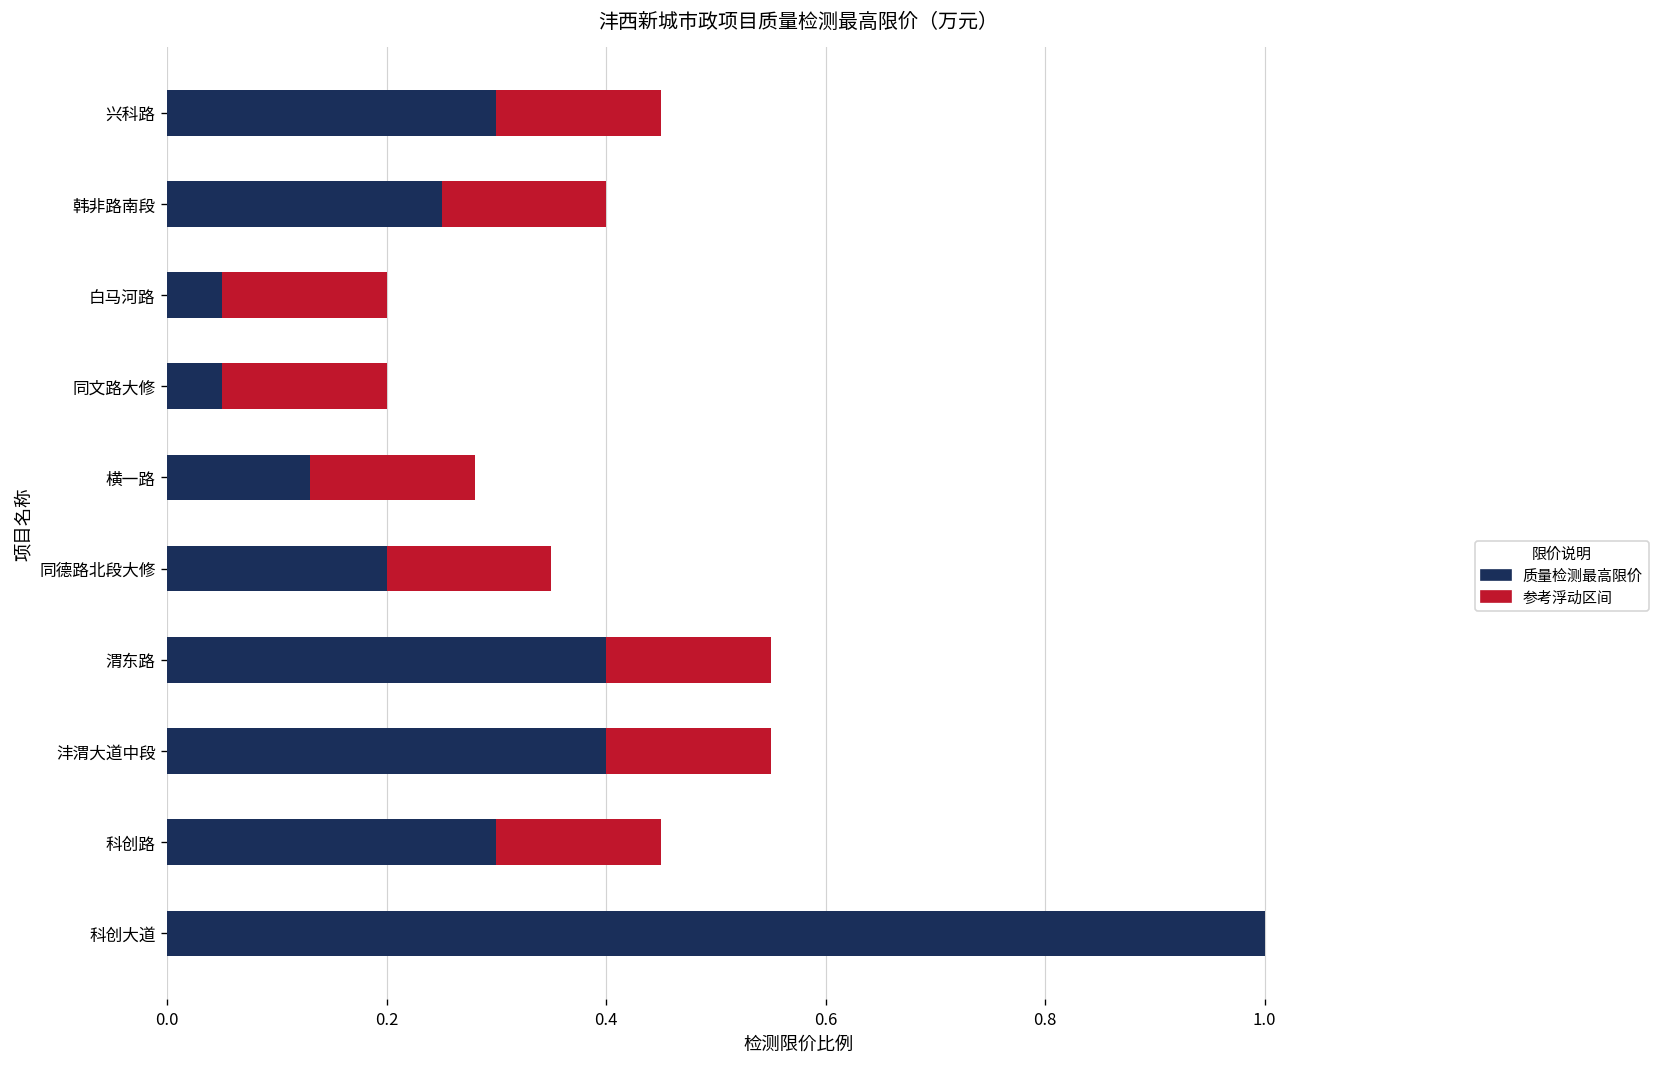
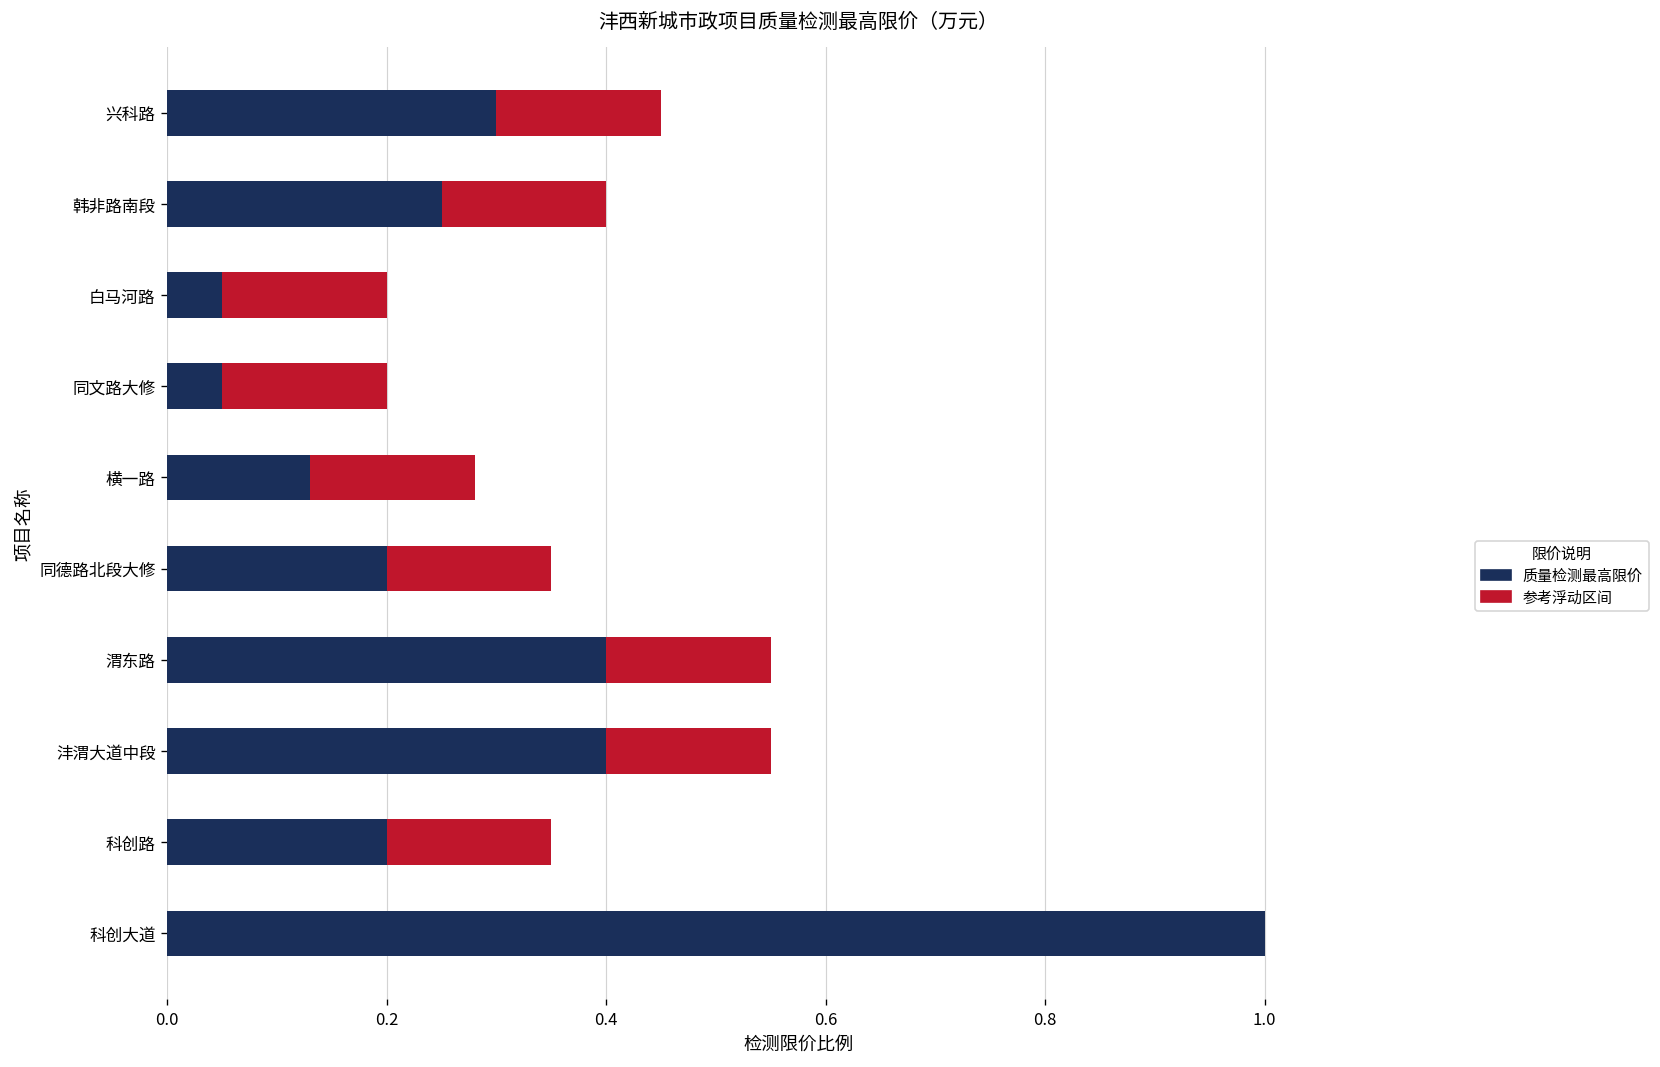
质量检测最高限价, 科创路: 0.30 -> 0.20
